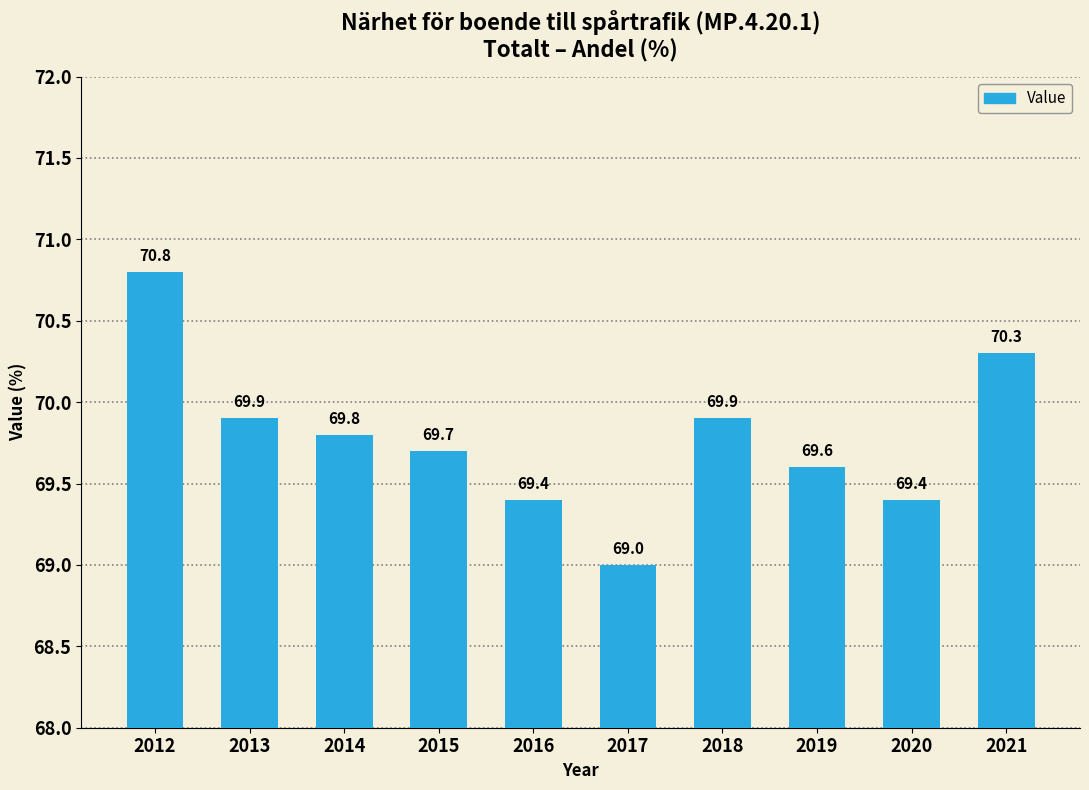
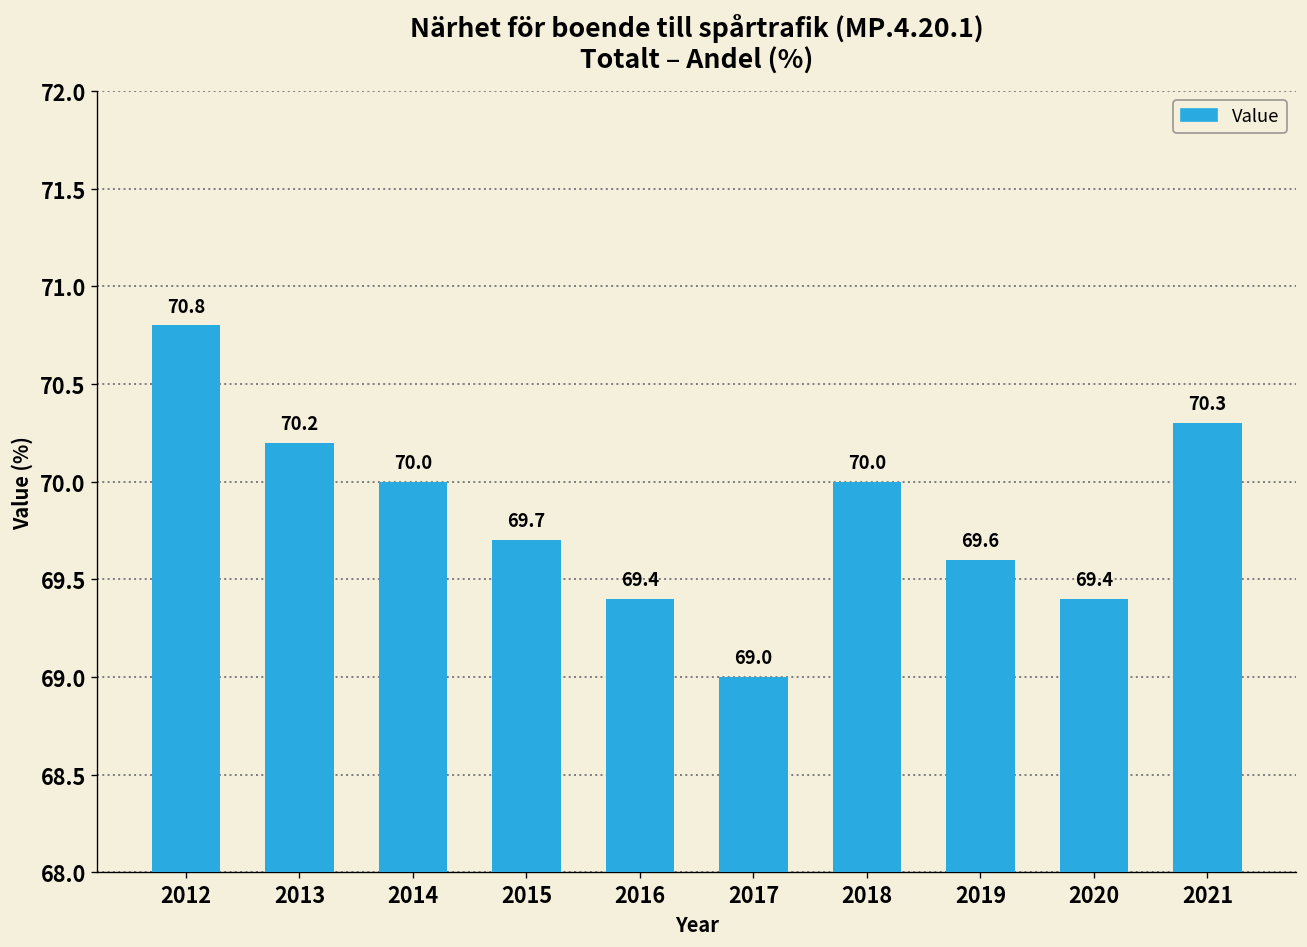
2013: 69.9 -> 70.2
2014: 69.8 -> 70.0
2018: 69.9 -> 70.0
